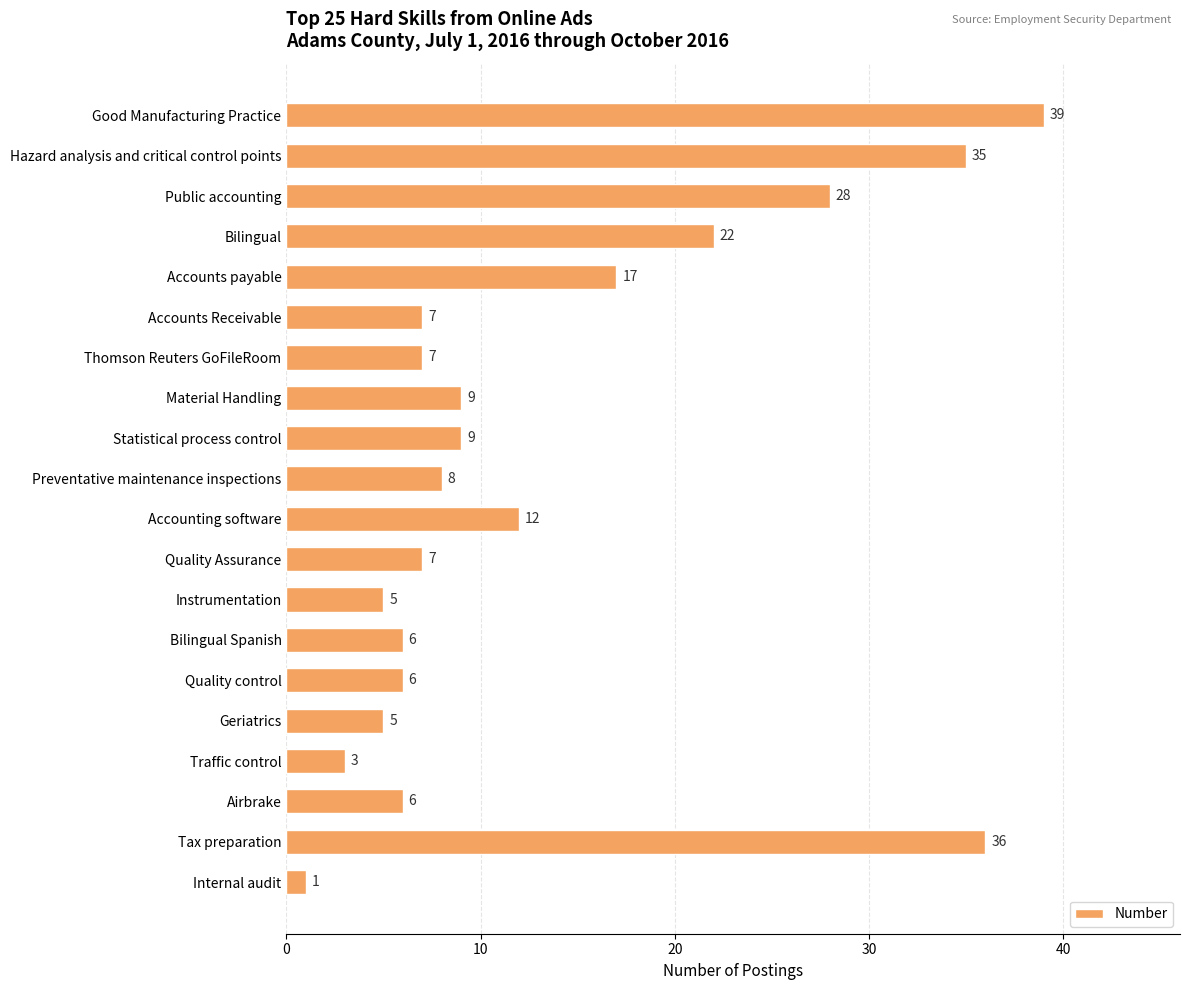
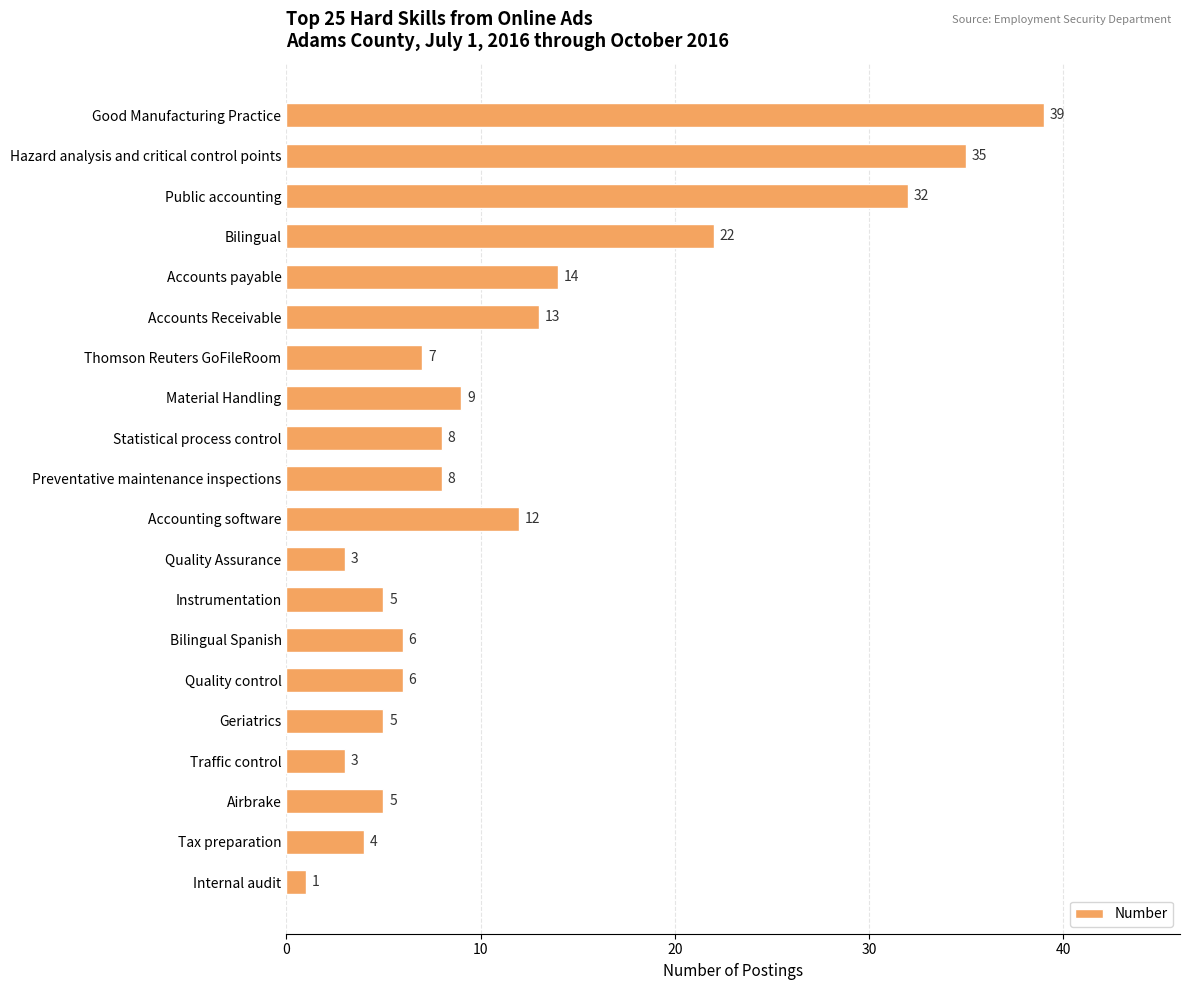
Public accounting: 28 -> 32
Accounts payable: 17 -> 14
Accounts Receivable: 7 -> 13
Statistical process control: 9 -> 8
Quality Assurance: 7 -> 3
Airbrake: 6 -> 5
Tax preparation: 36 -> 4
